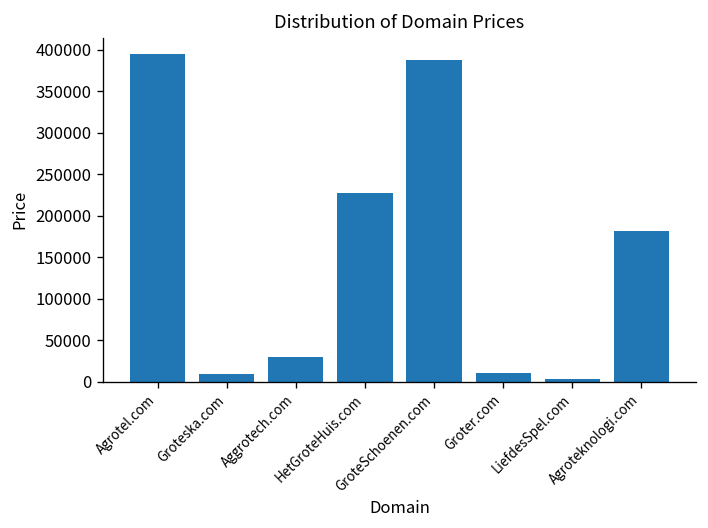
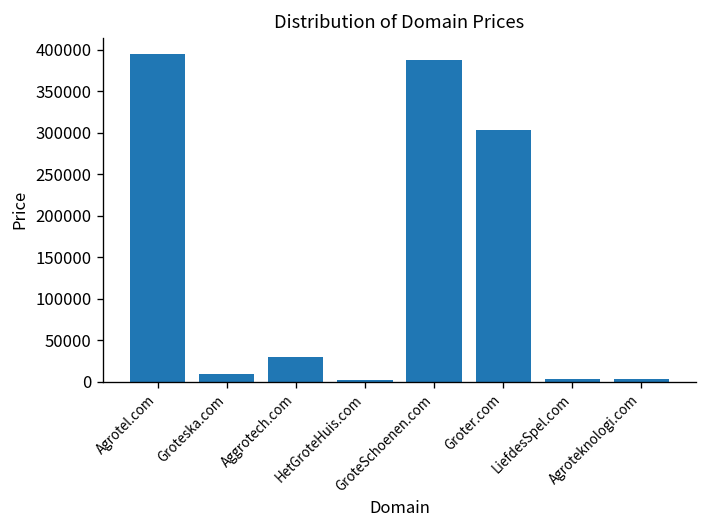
HetGroteHuis.com: 230000 -> 0
Groter.com: 10000 -> 300000
Agroteknologi.com: 180000 -> 0
